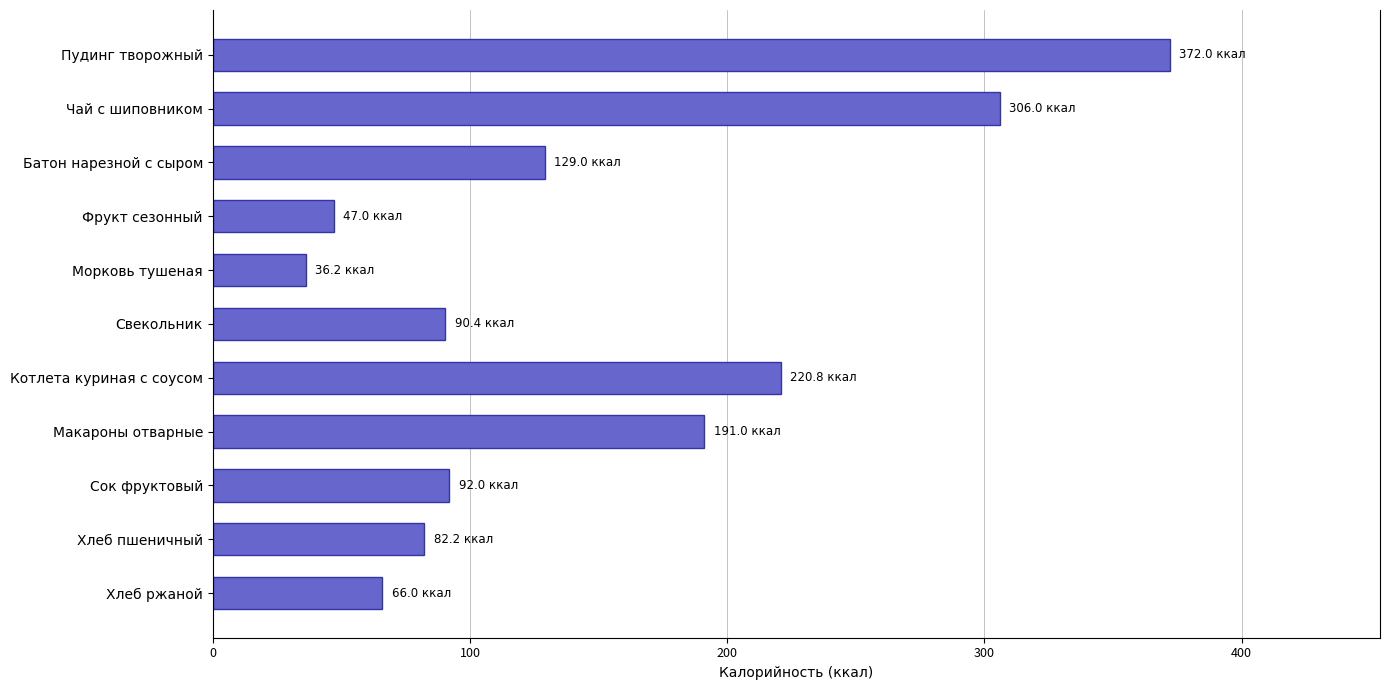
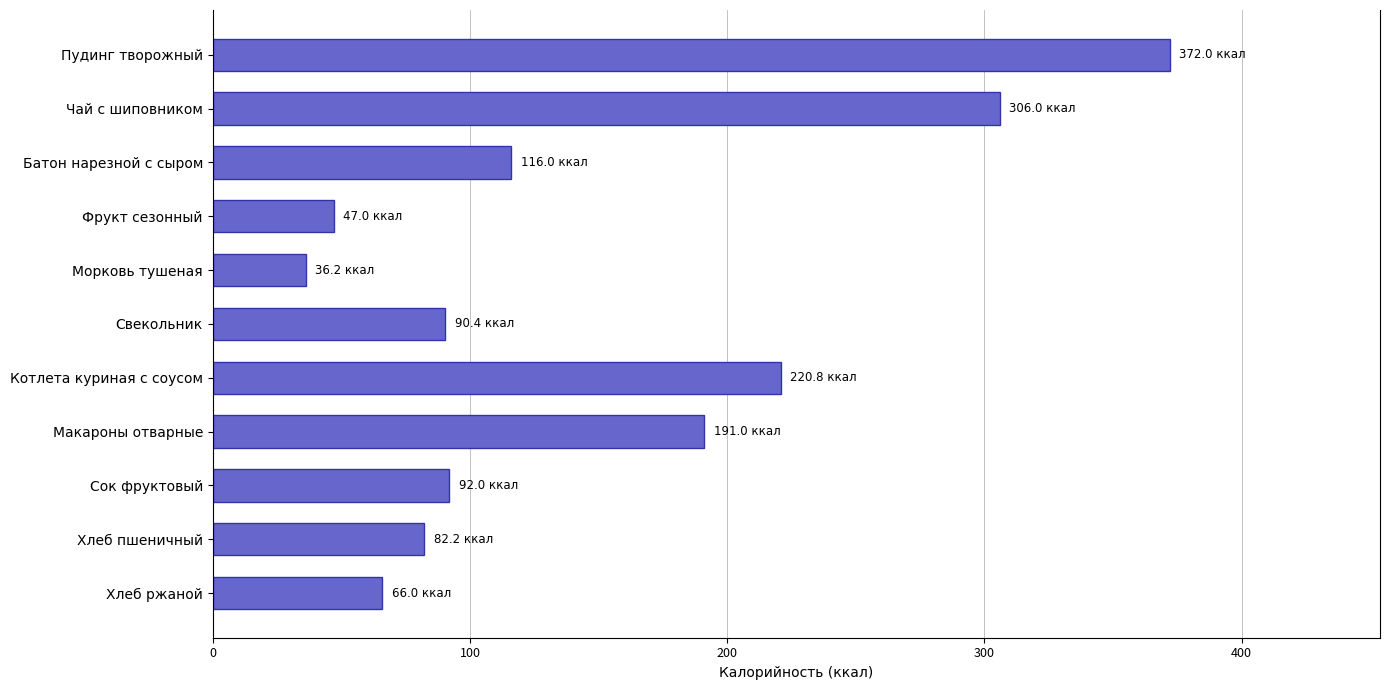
Батон нарезной с сыром: 129.0 -> 116.0
